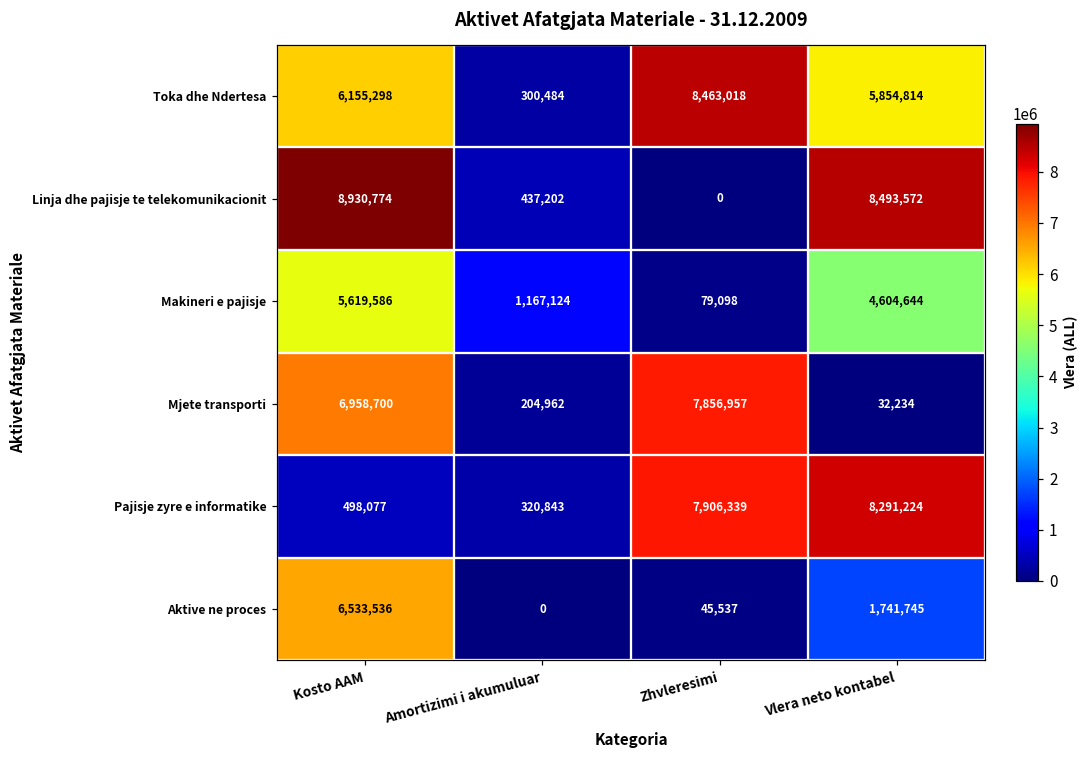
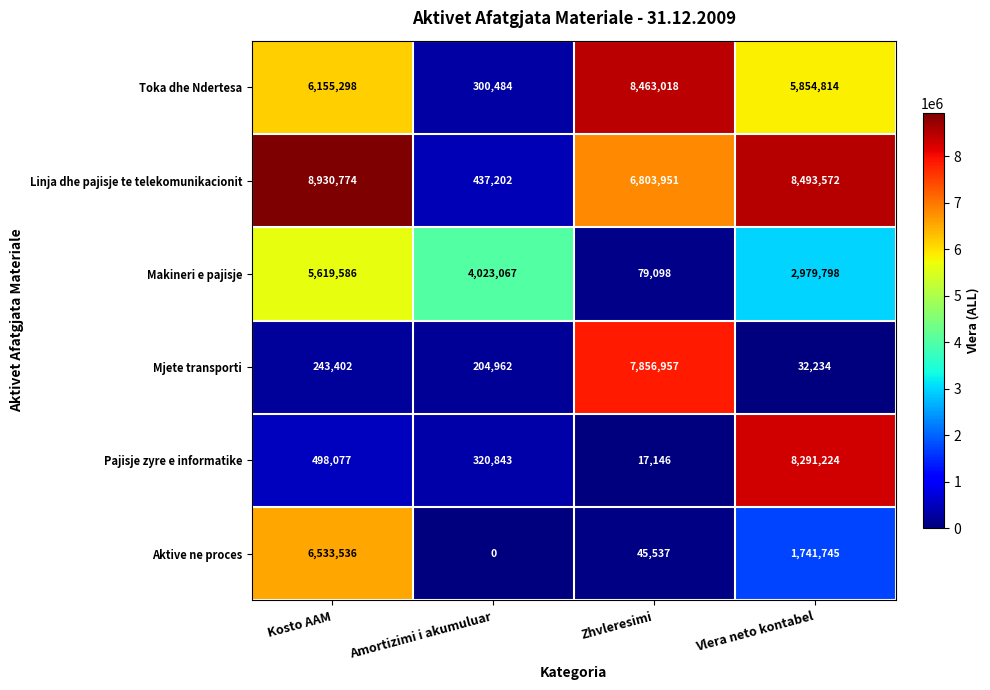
Linja dhe pajisje te telekomunikacionit, Zhvleresimi: 0 -> 6,803,951
Makineri e pajisje, Amortizimi i akumuluar: 1,167,124 -> 4,023,067
Makineri e pajisje, Vlera neto kontabel: 4,604,644 -> 2,979,798
Mjete transporti, Kosto AAM: 6,958,700 -> 243,402
Pajisje zyre e informatike, Zhvleresimi: 7,906,339 -> 17,146
